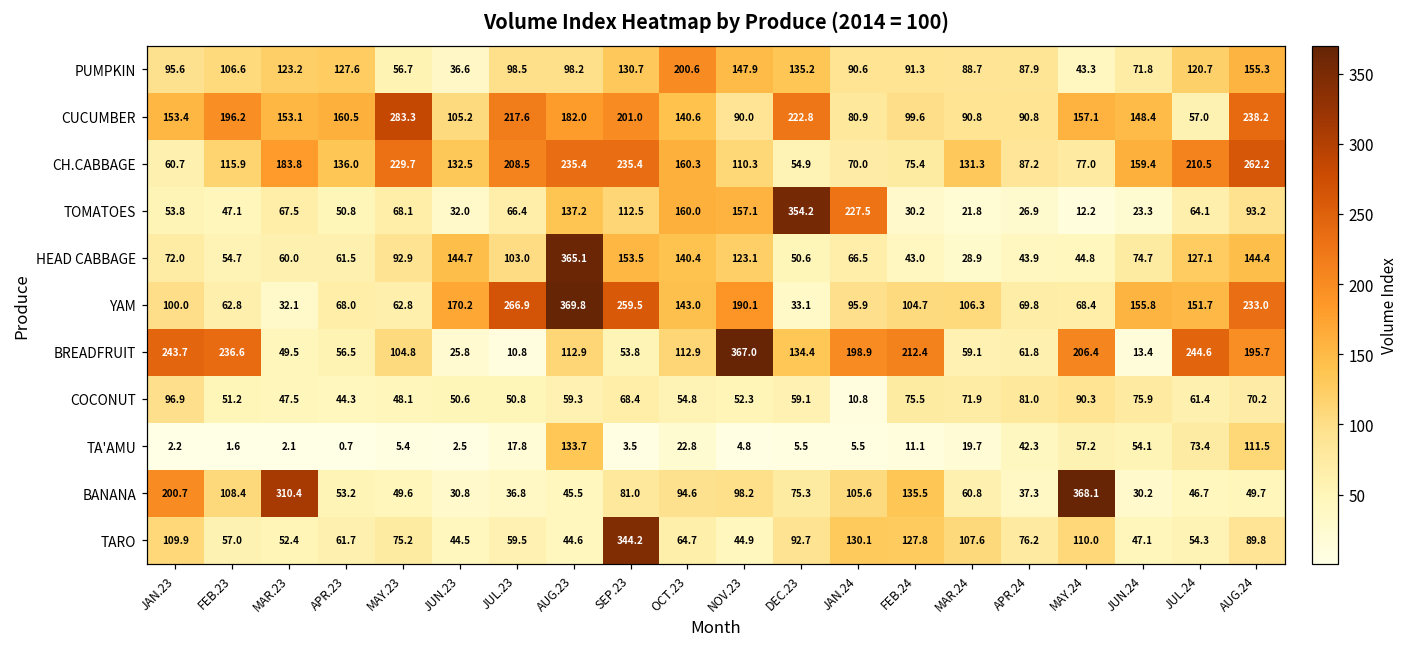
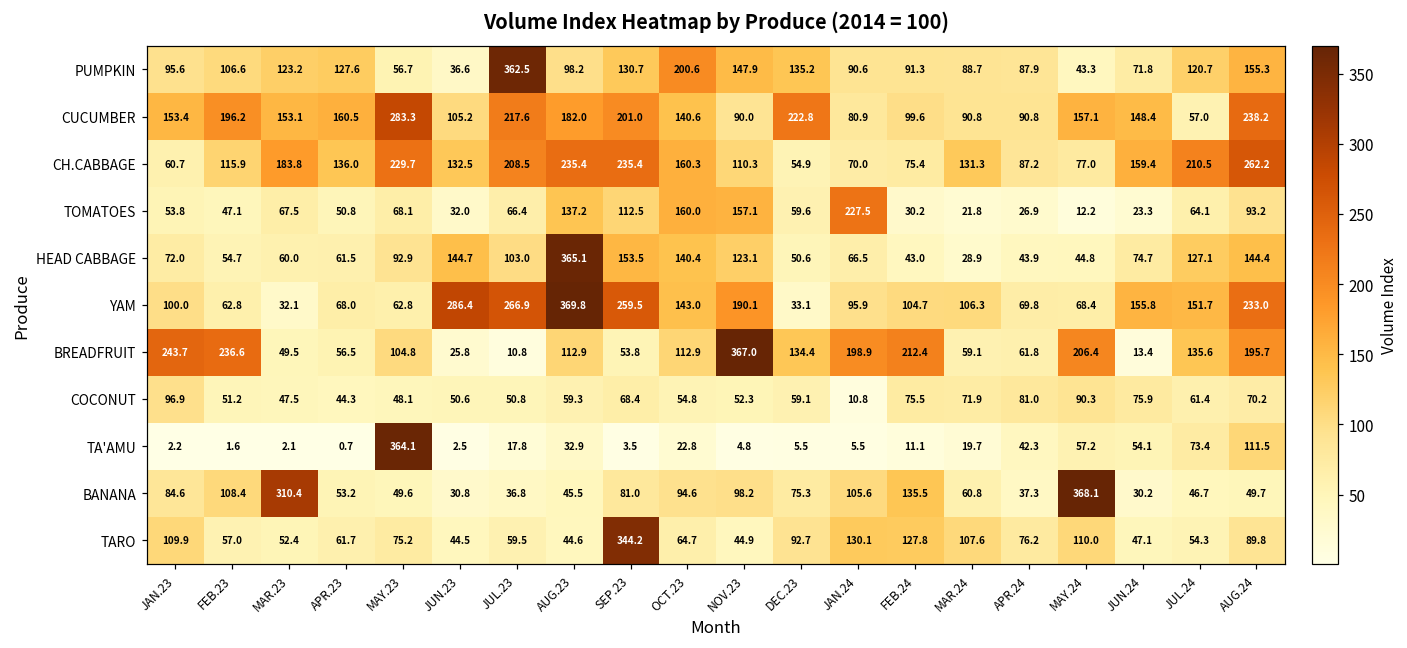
PUMPKIN, JUL.23: 98.5 -> 362.5
TOMATOES, DEC.23: 354.2 -> 59.6
YAM, JUN.23: 170.2 -> 286.4
BREADFRUIT, JUL.24: 244.6 -> 135.6
TA'AMU, MAY.23: 5.4 -> 364.1
TA'AMU, AUG.23: 133.7 -> 32.9
BANANA, JAN.23: 200.7 -> 84.6
